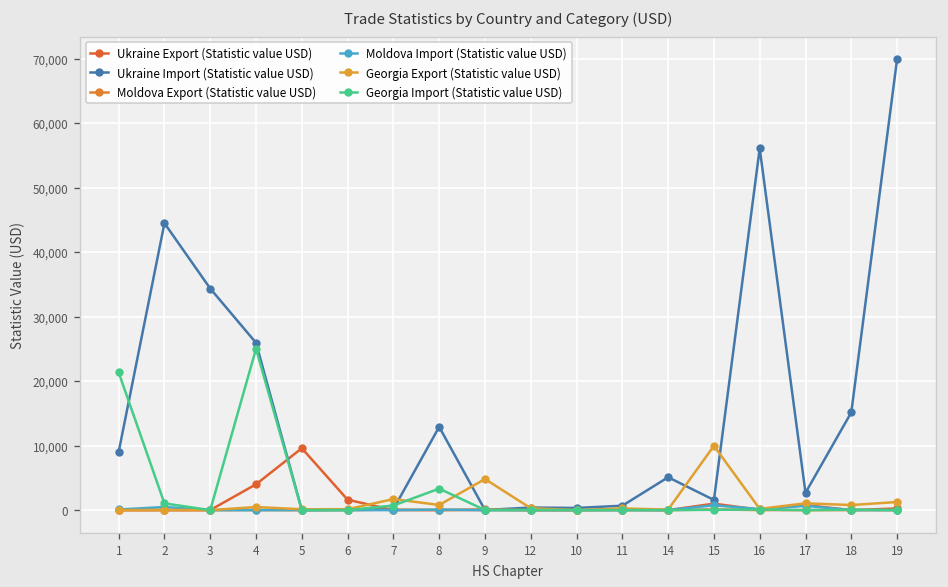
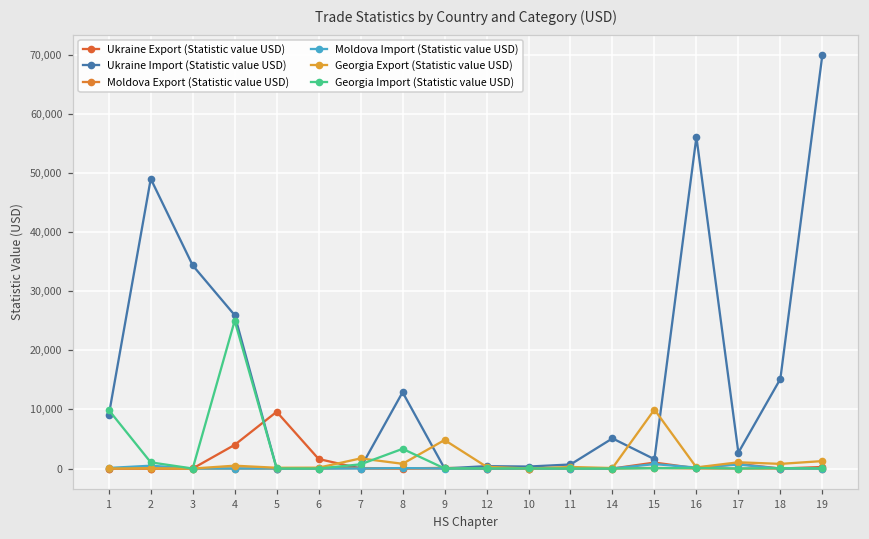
Georgia Import (Statistic value USD), 1: 21,000 -> 10,000
Ukraine Import (Statistic value USD), 2: 44,000 -> 49,000
